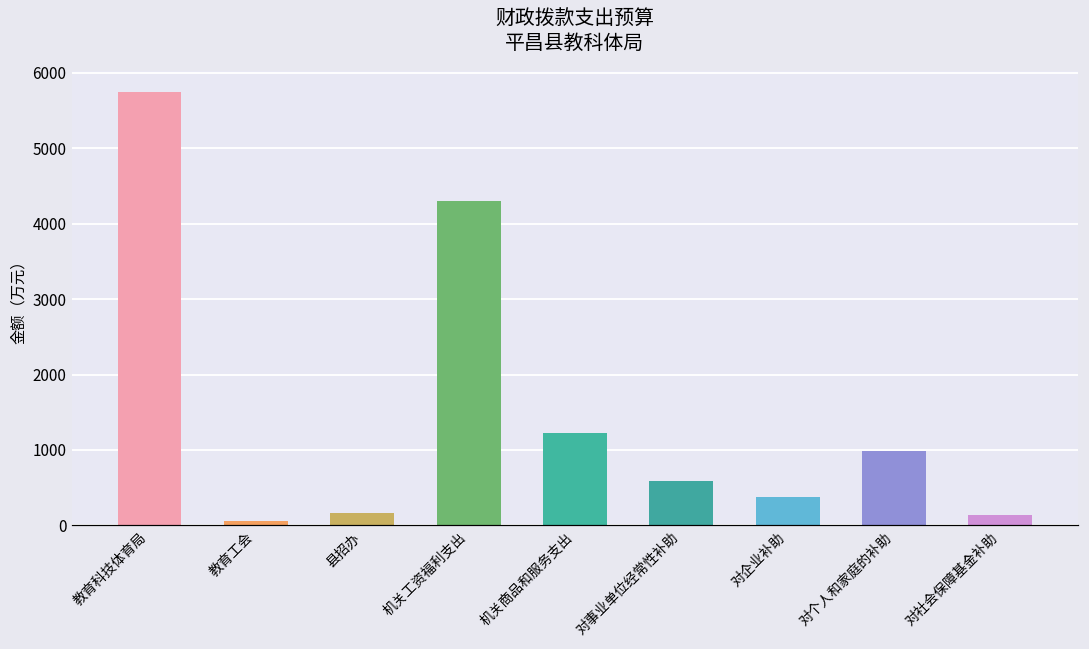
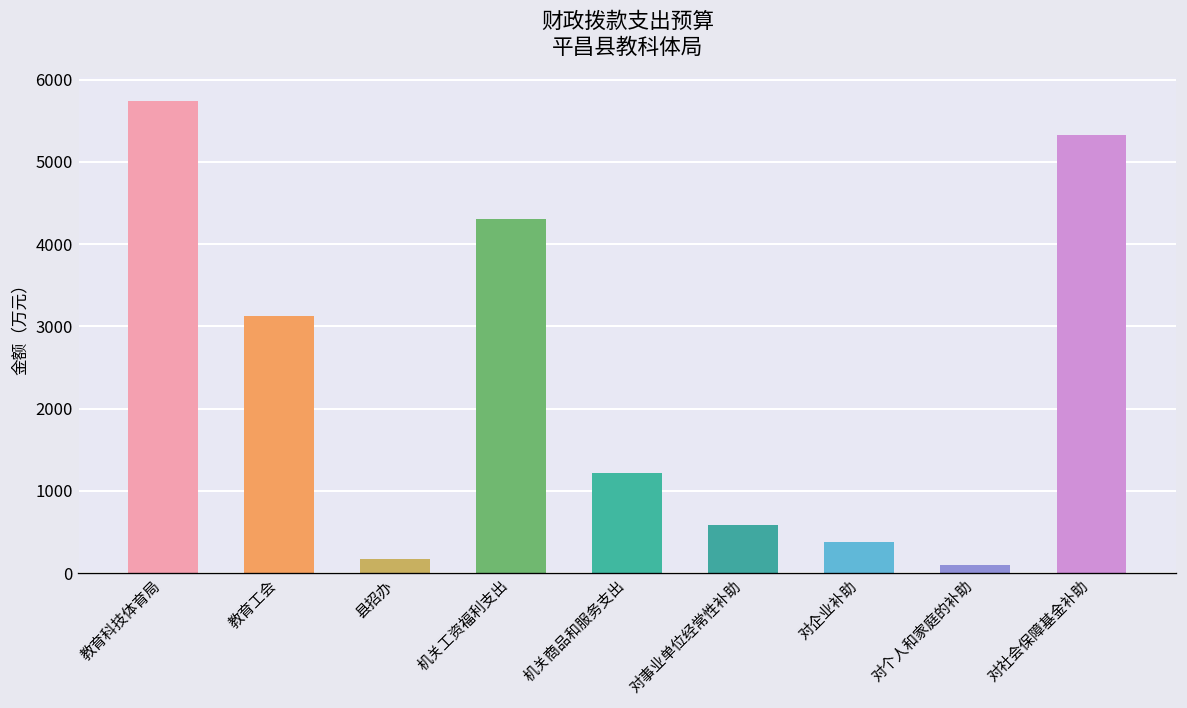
教育工会: 100 -> 3100
对个人和家庭的补助: 1000 -> 100
对社会保障基金补助: 100 -> 5300
